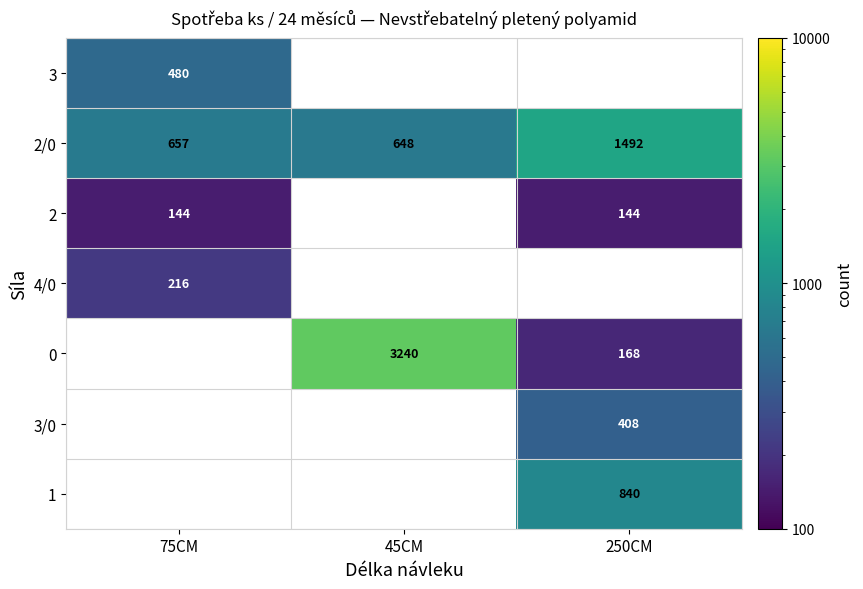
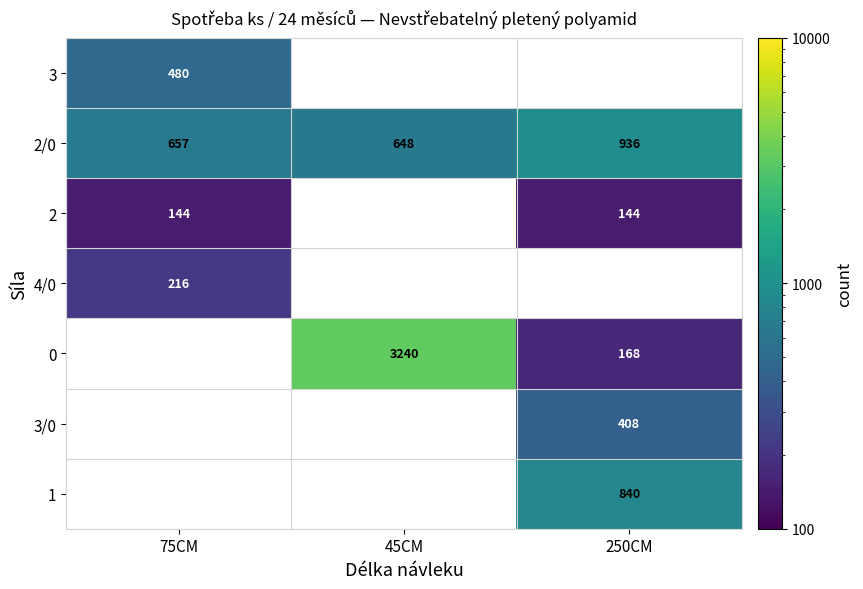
2/0, 250CM: 1492 -> 936
